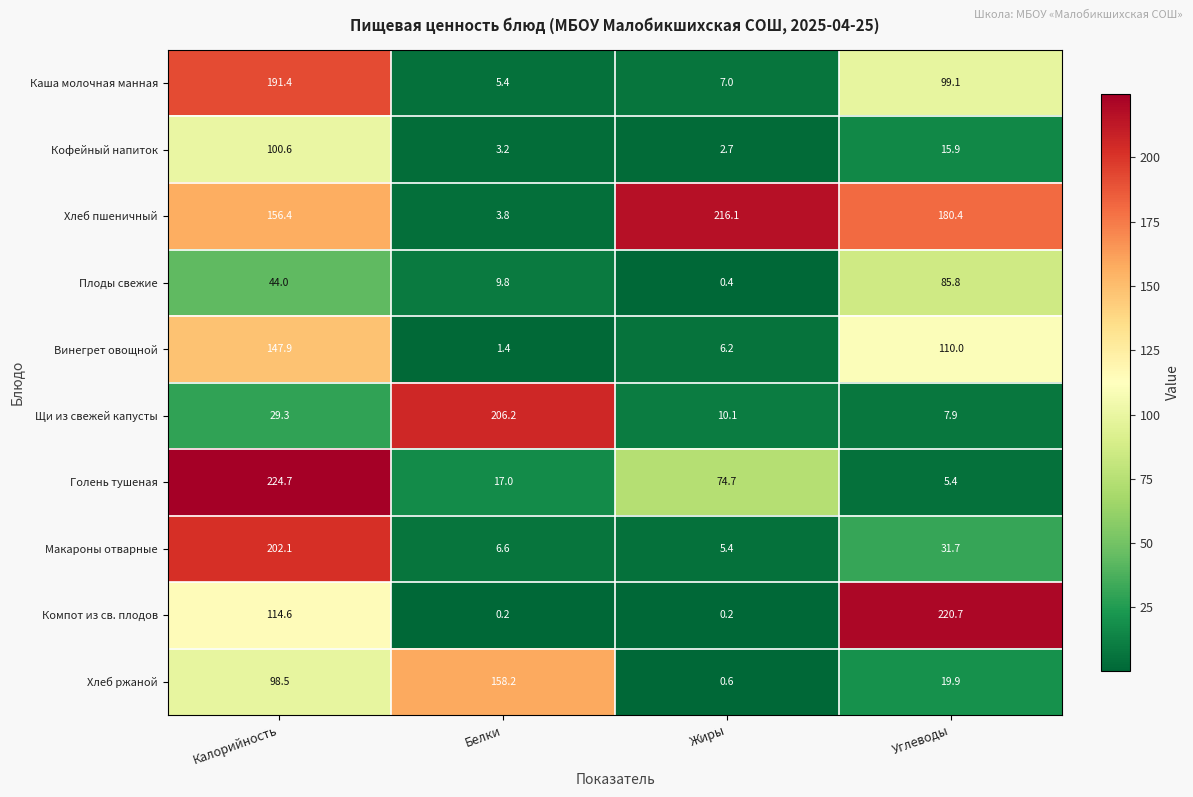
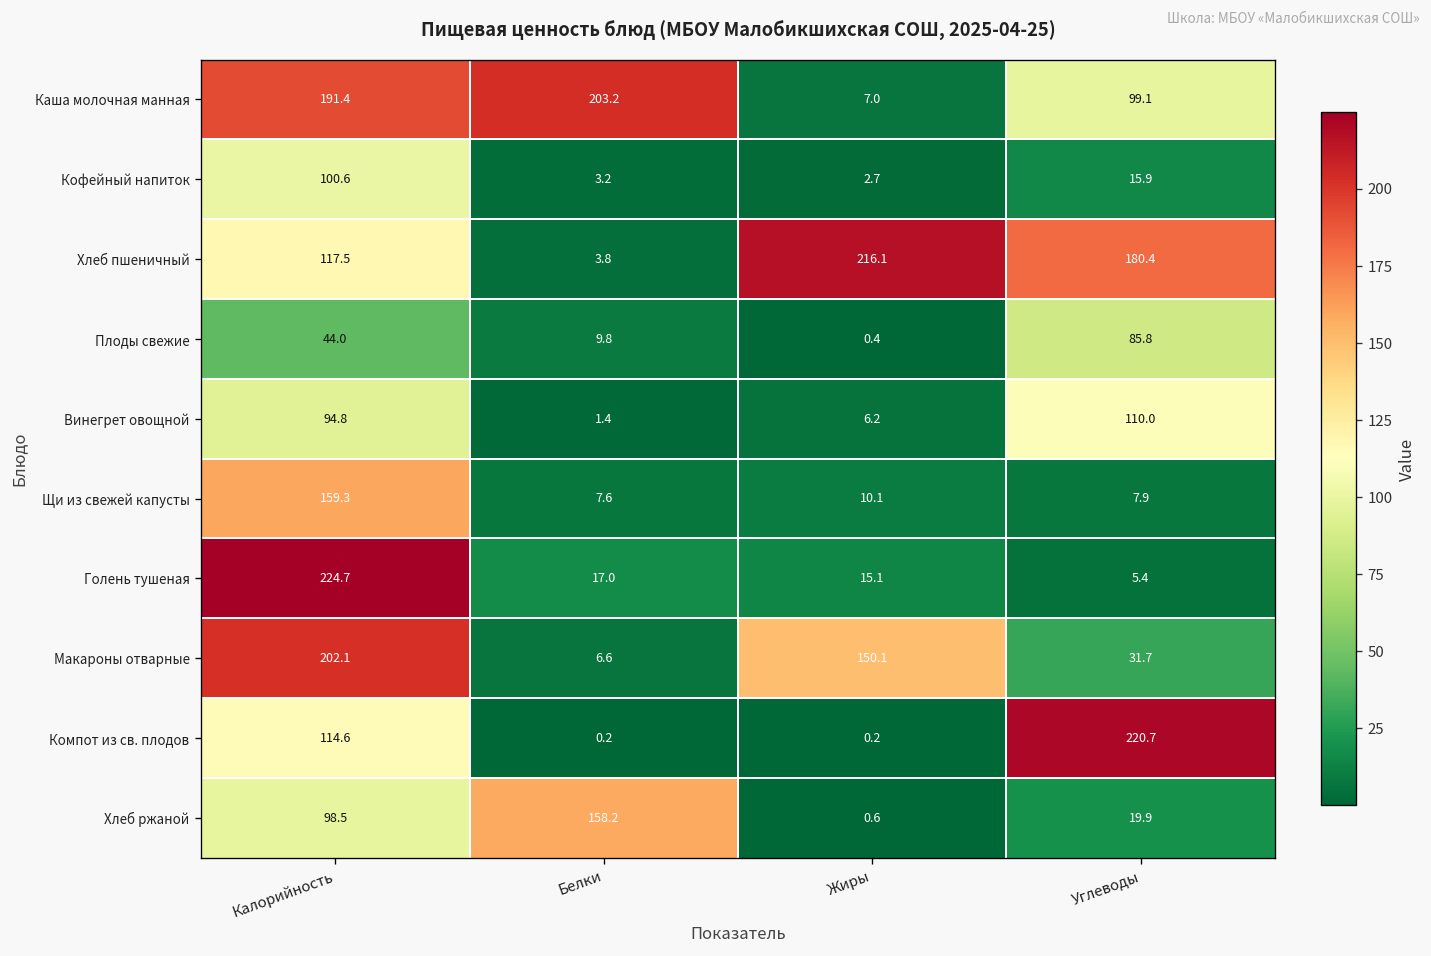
Каша молочная манная, Белки: 5.4 -> 203.2
Хлеб пшеничный, Калорийность: 156.4 -> 117.5
Винегрет овощной, Калорийность: 147.9 -> 94.8
Щи из свежей капусты, Калорийность: 29.3 -> 159.3
Щи из свежей капусты, Белки: 206.2 -> 7.6
Голень тушеная, Жиры: 74.7 -> 15.1
Макароны отварные, Жиры: 5.4 -> 150.1
